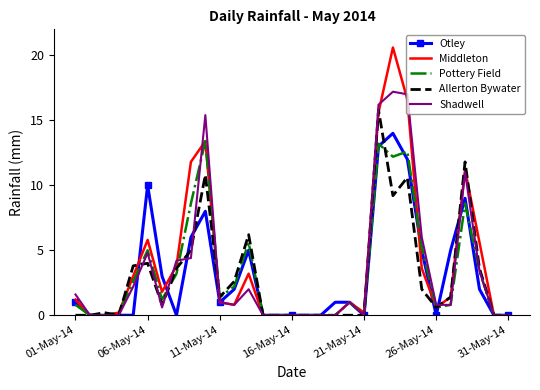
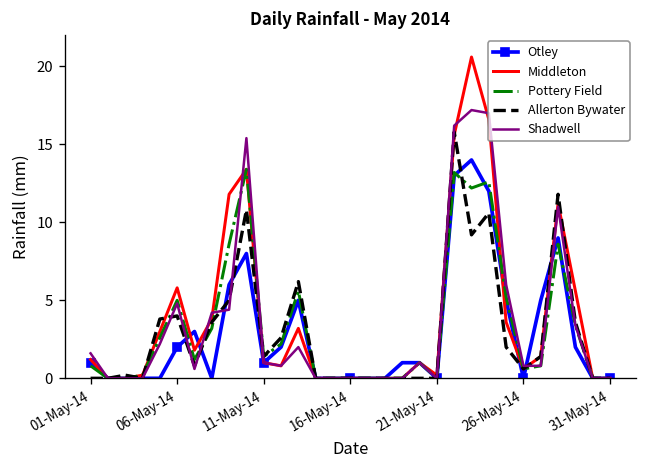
Otley, 06-May-14: 10 -> 2
